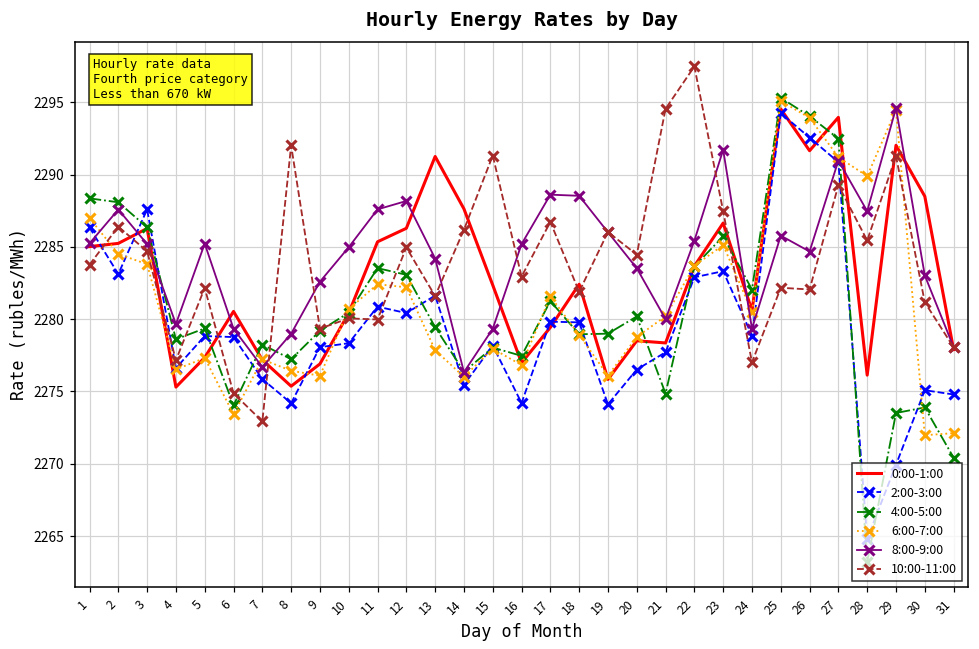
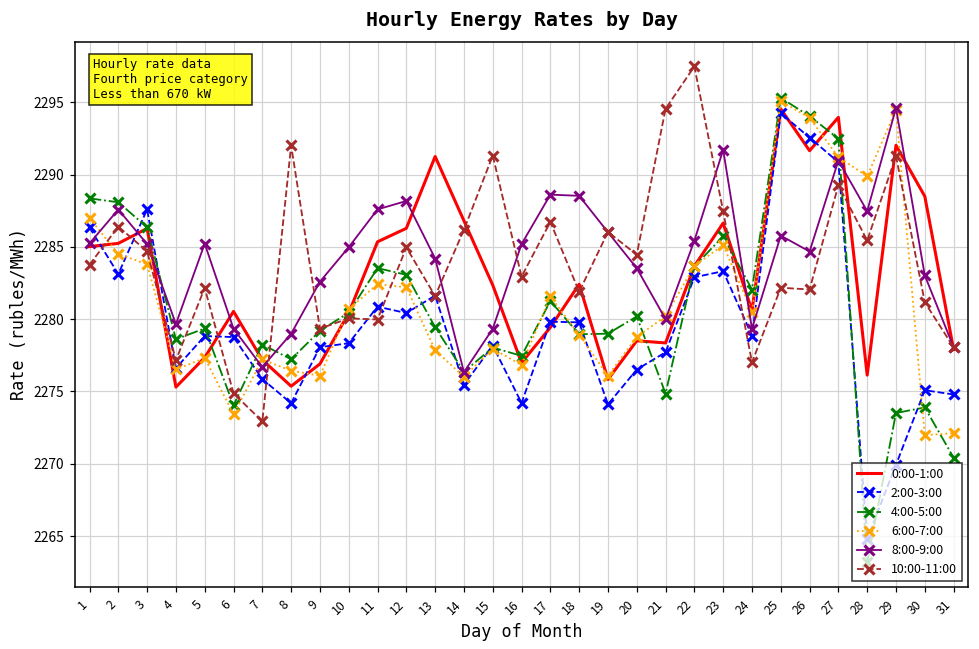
0:00-1:00, 14: 2287.6 -> 2286.8
